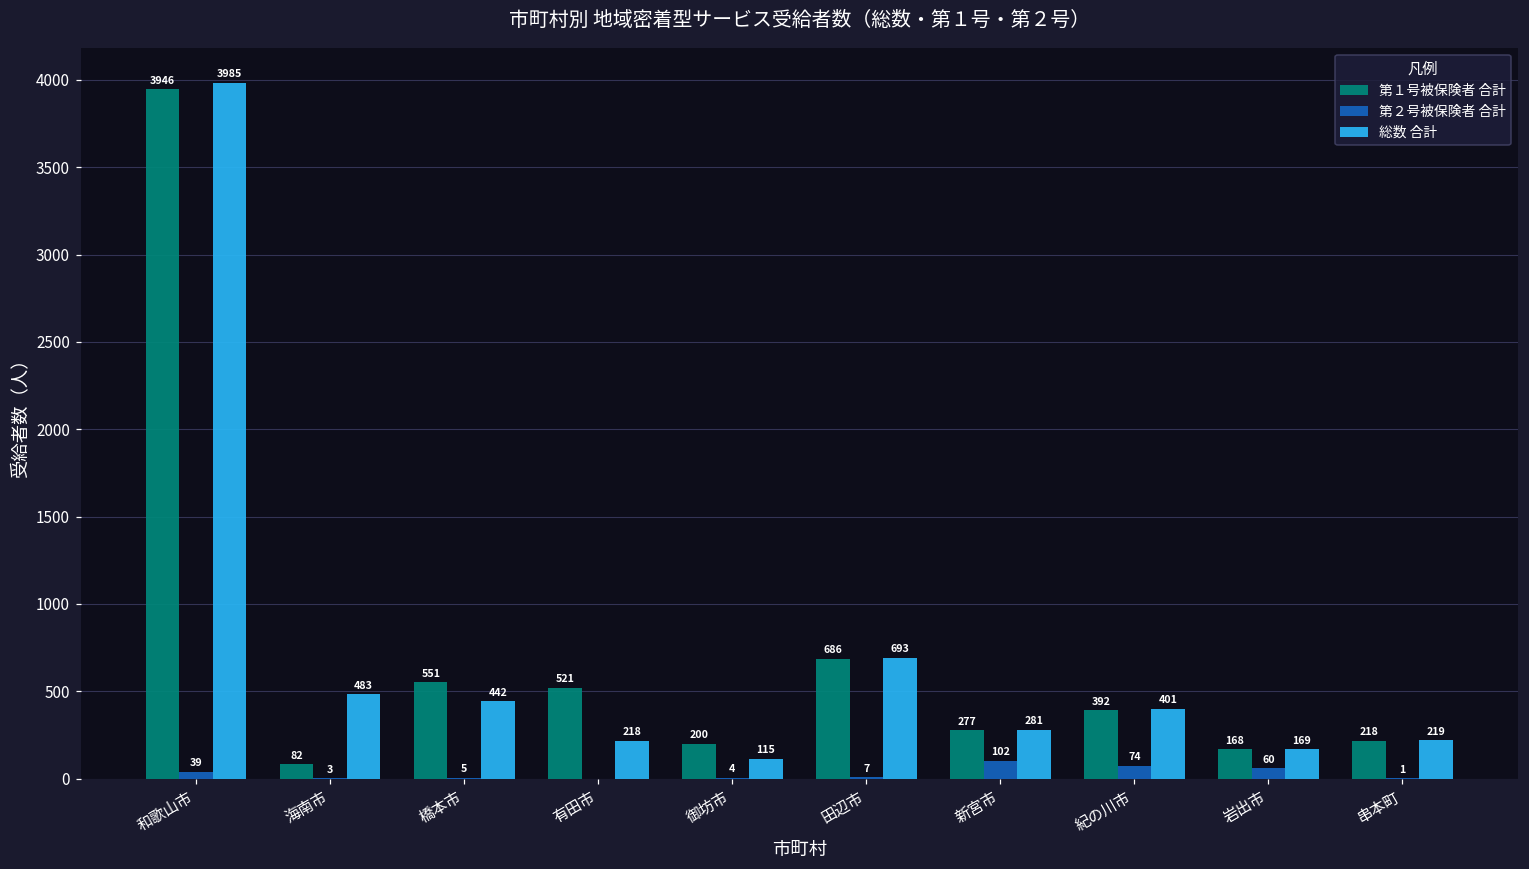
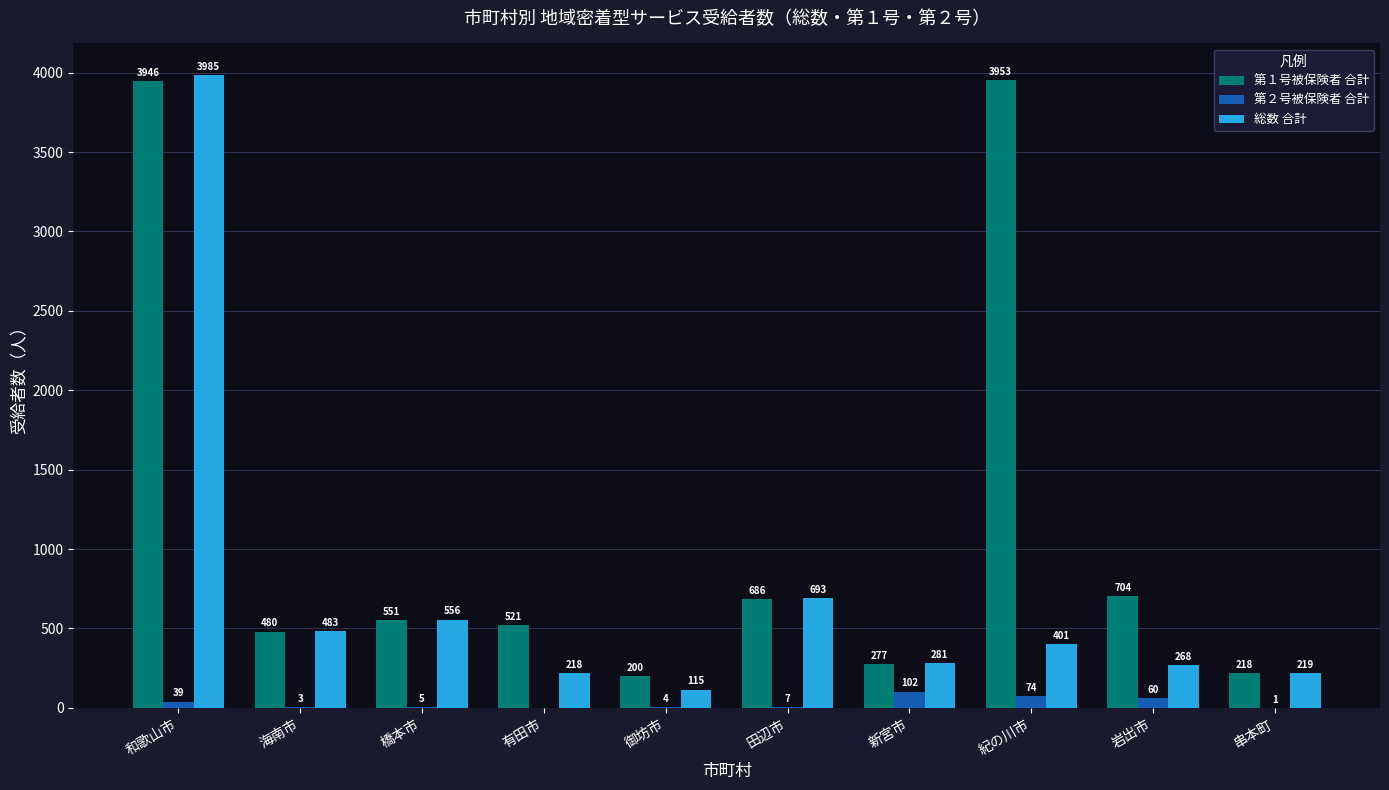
第１号被保険者 合計, 海南市: 82 -> 480
総数 合計, 橋本市: 442 -> 556
第１号被保険者 合計, 紀の川市: 392 -> 3953
第１号被保険者 合計, 岩出市: 168 -> 704
総数 合計, 岩出市: 169 -> 268
